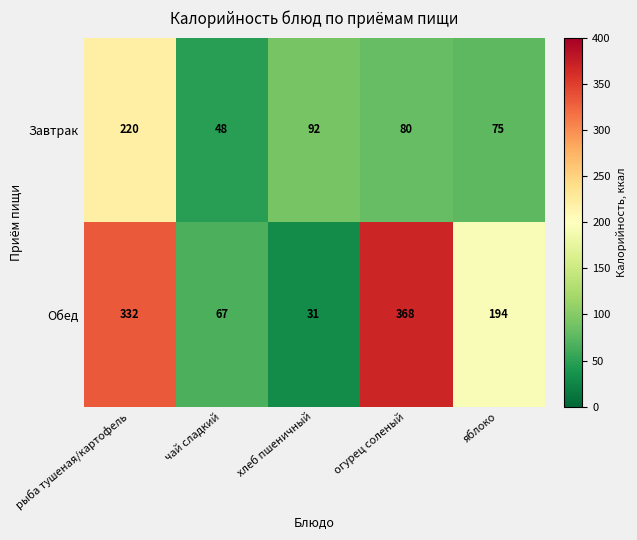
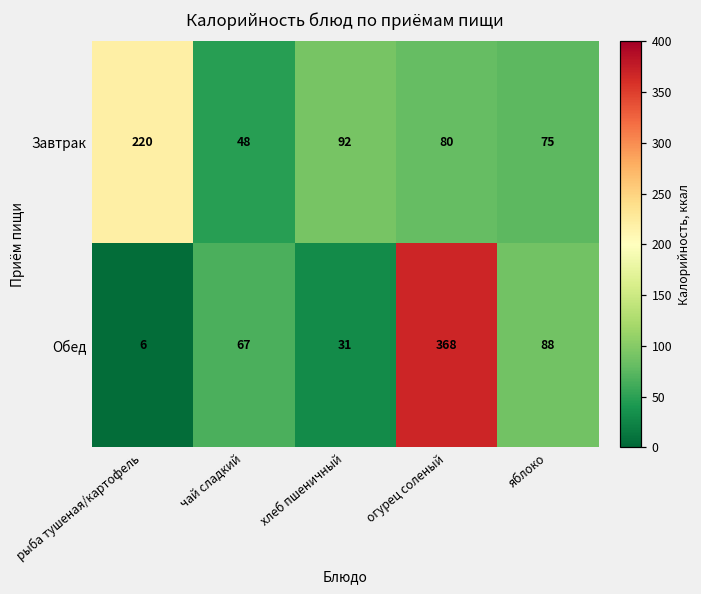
Обед, рыба тушеная/картофель: 332 -> 6
Обед, яблоко: 194 -> 88
